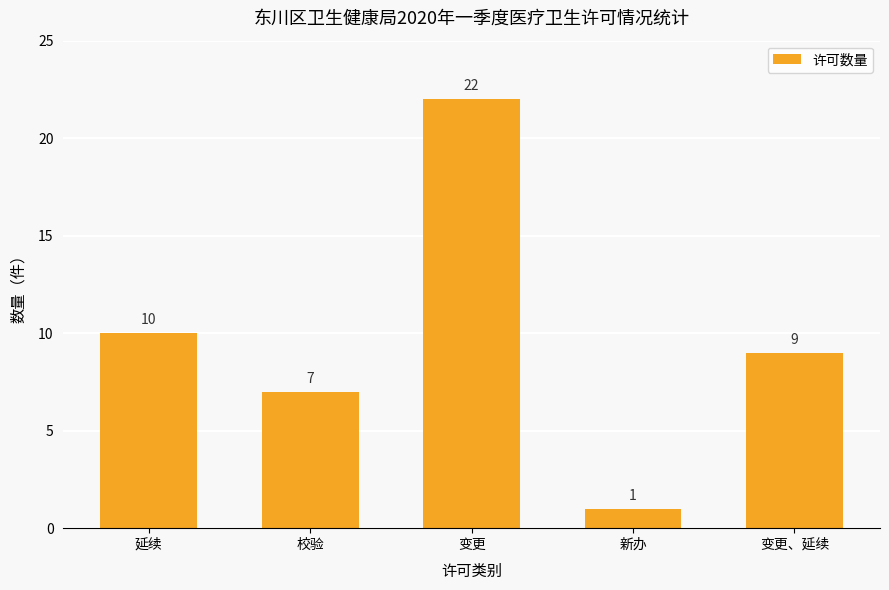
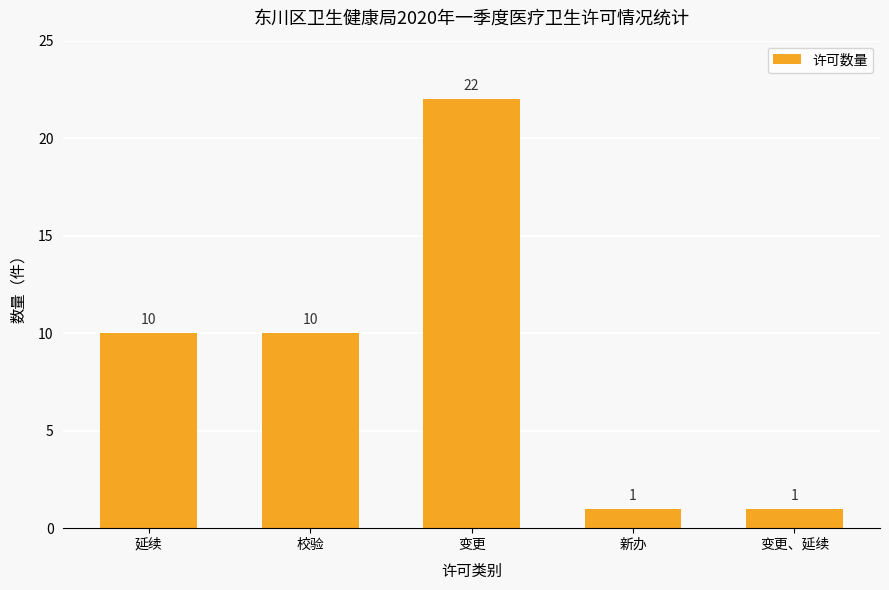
校验: 7 -> 10
变更、延续: 9 -> 1
